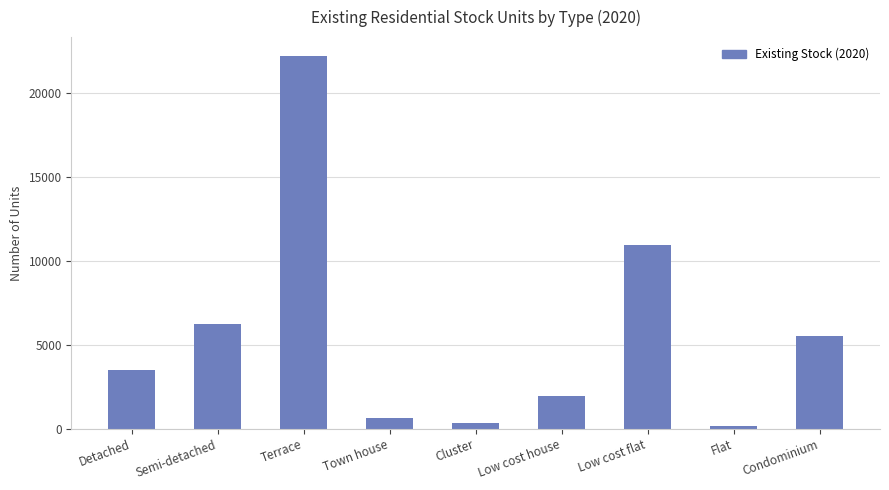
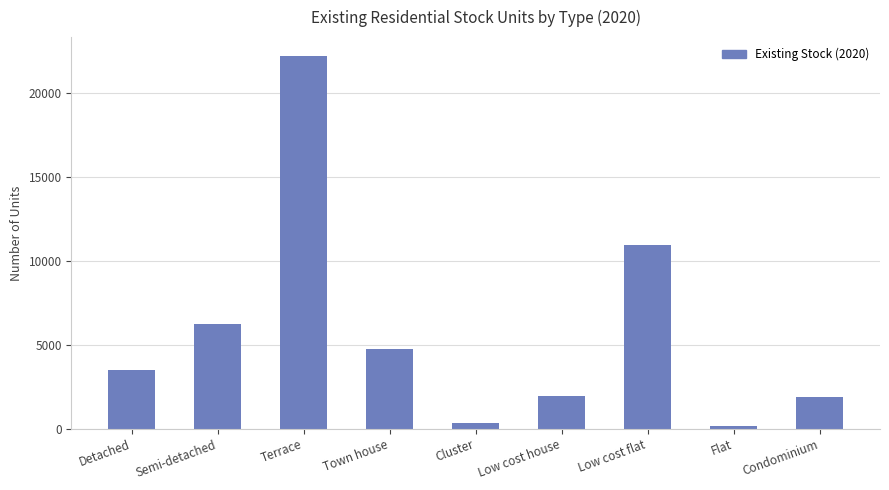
Town house: 700 -> 4800
Condominium: 5500 -> 1900
